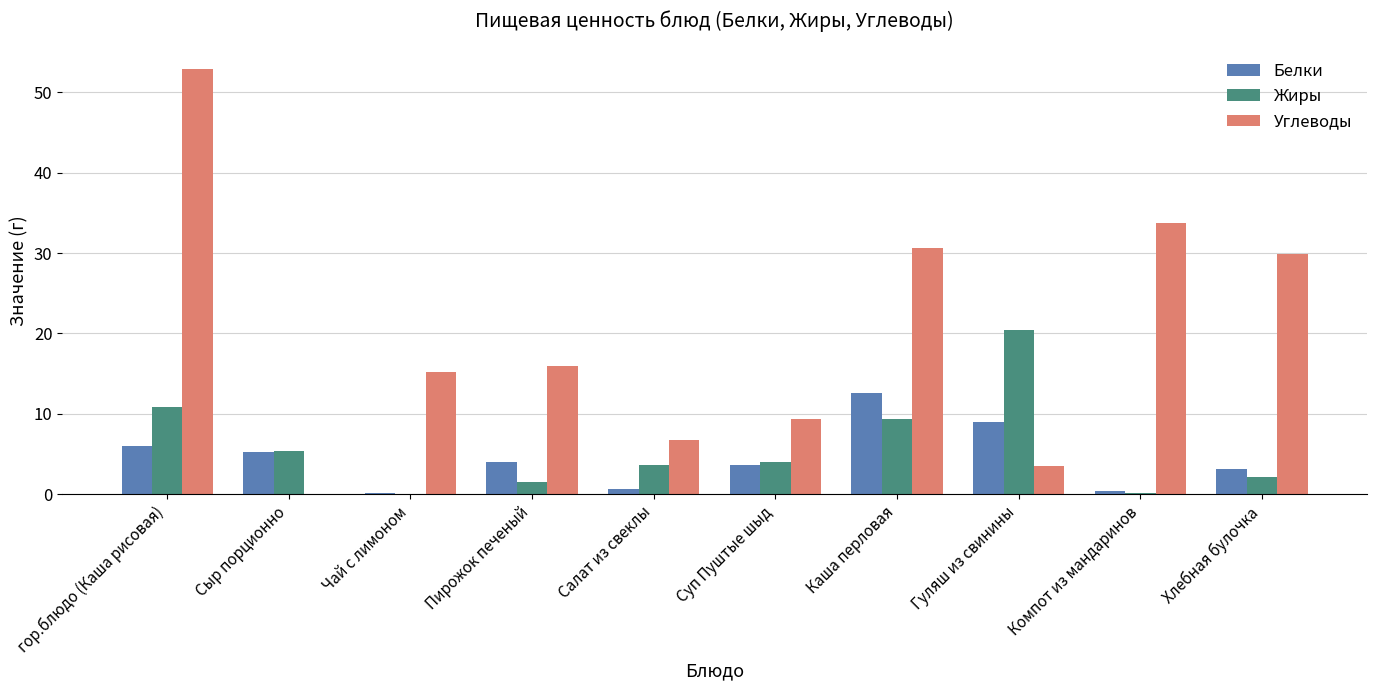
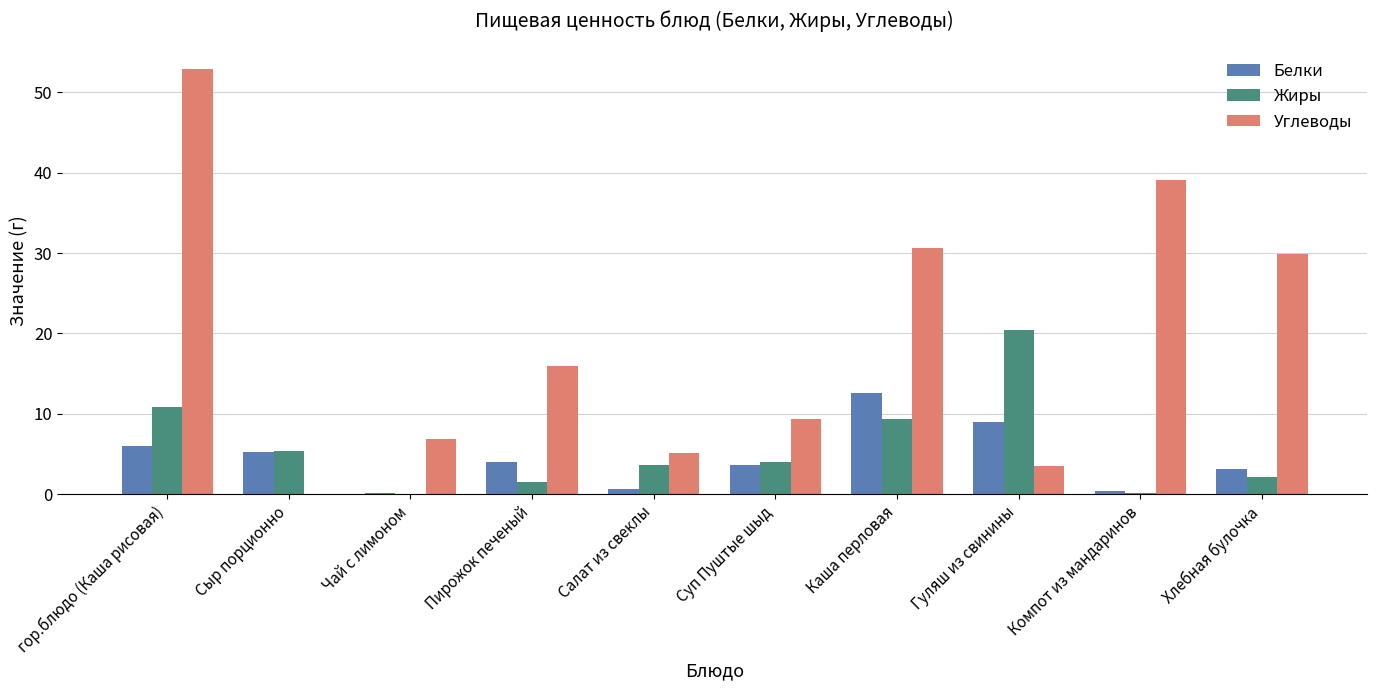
Углеводы, Чай с лимоном: 15 -> 7
Углеводы, Салат из свеклы: 7 -> 5
Углеводы, Компот из мандаринов: 34 -> 39
